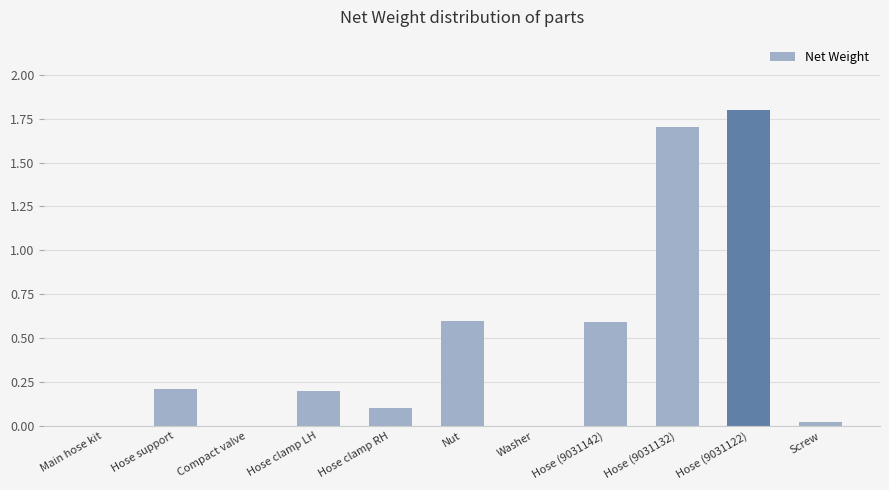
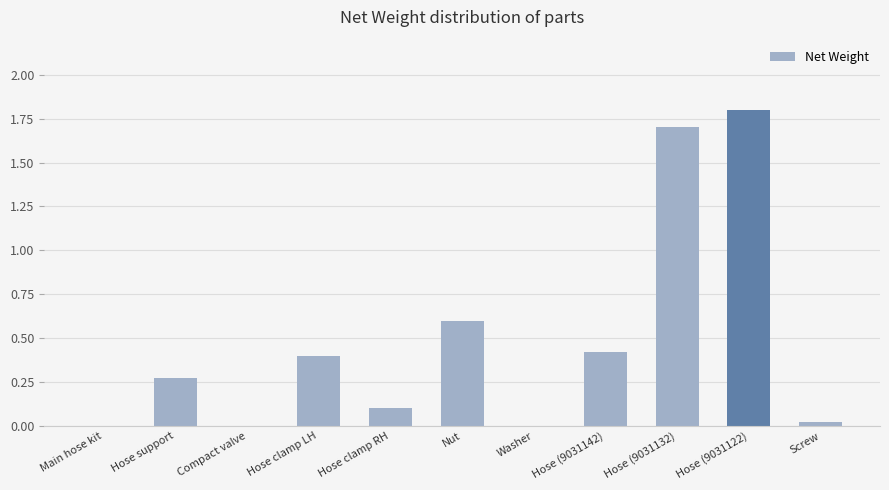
Hose support: 0.21 -> 0.27
Hose clamp LH: 0.2 -> 0.4
Hose (9031142): 0.59 -> 0.42
